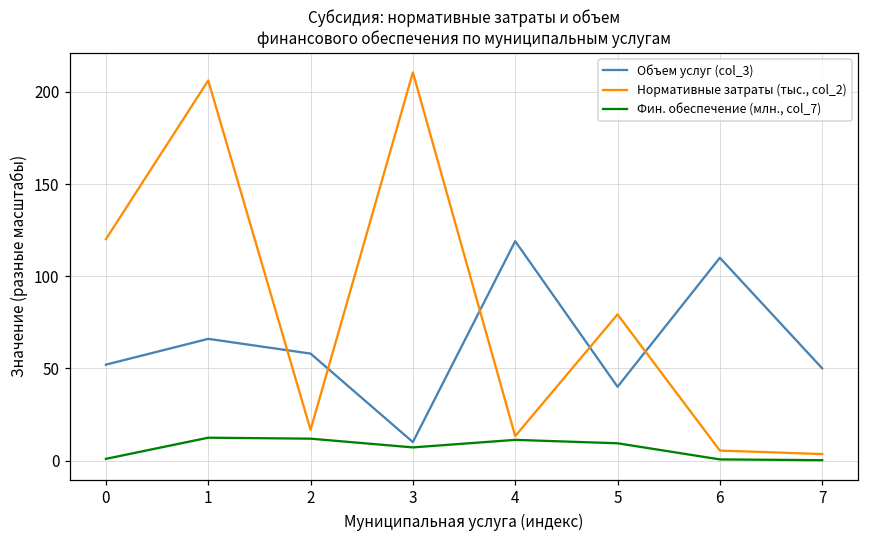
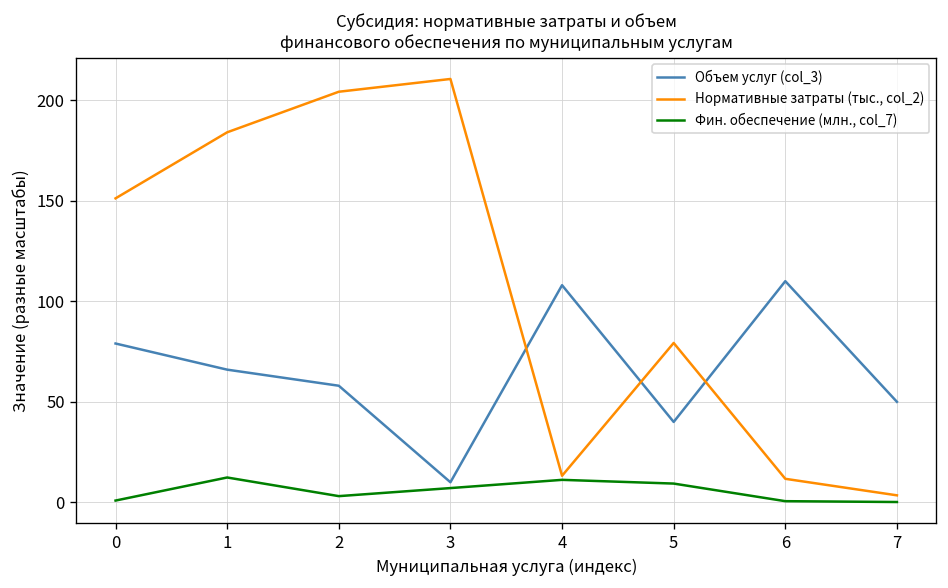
Объем услуг (col_3), 0: 52 -> 79
Нормативные затраты (тыс., col_2), 0: 120 -> 151
Нормативные затраты (тыс., col_2), 1: 206 -> 184
Нормативные затраты (тыс., col_2), 2: 17 -> 204
Фин. обеспечение (млн., col_7), 2: 12 -> 3
Объем услуг (col_3), 4: 119 -> 108
Нормативные затраты (тыс., col_2), 6: 5 -> 12
